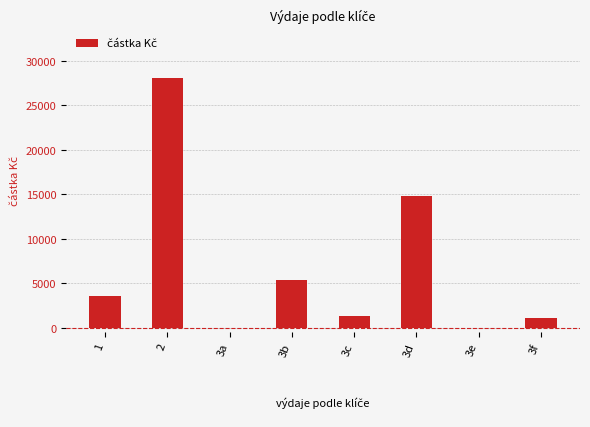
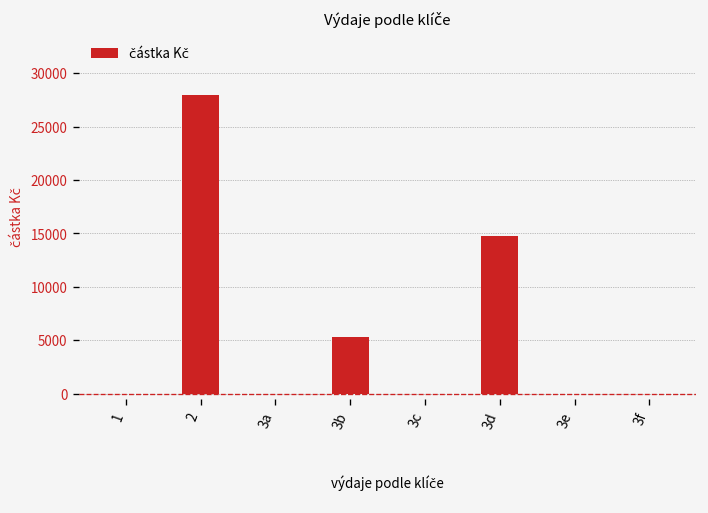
1: 4000 -> 0
3c: 1000 -> 0
3f: 1000 -> 0
